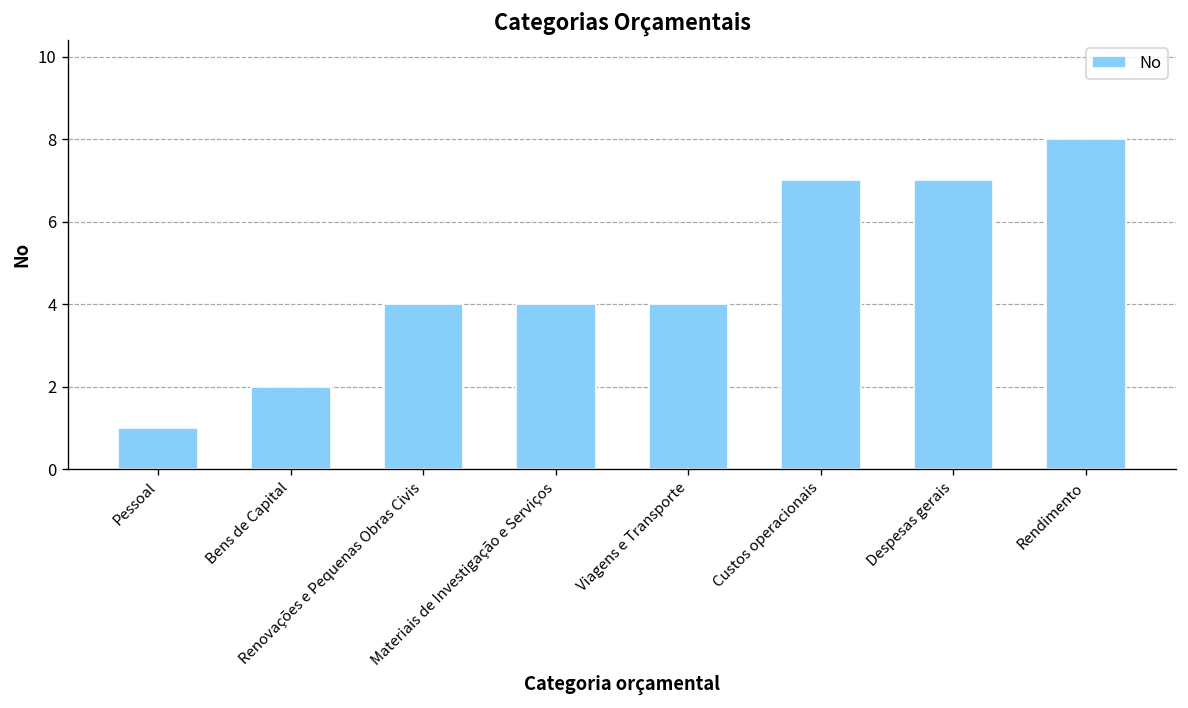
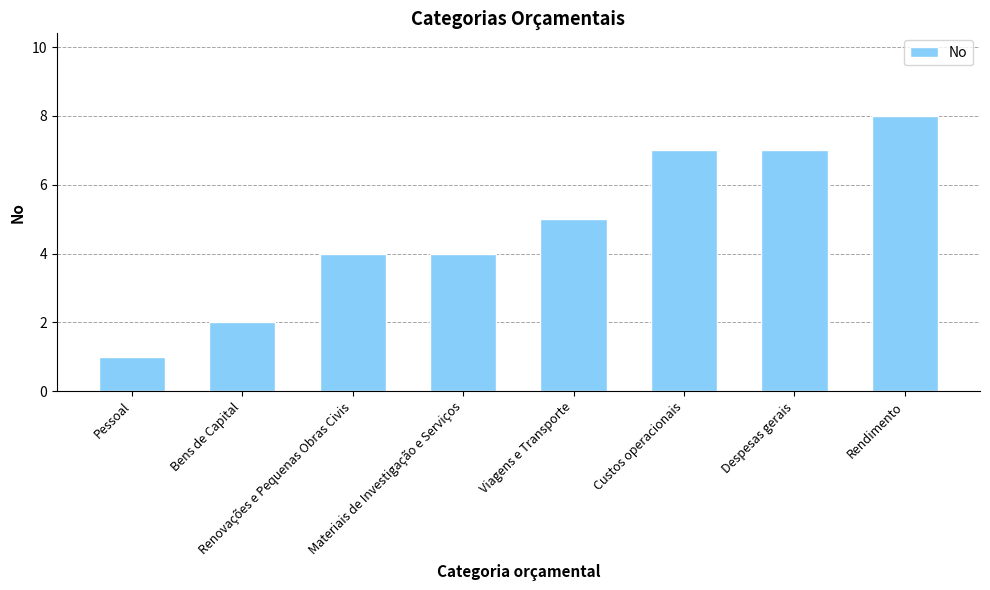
Viagens e Transporte: 4 -> 5
